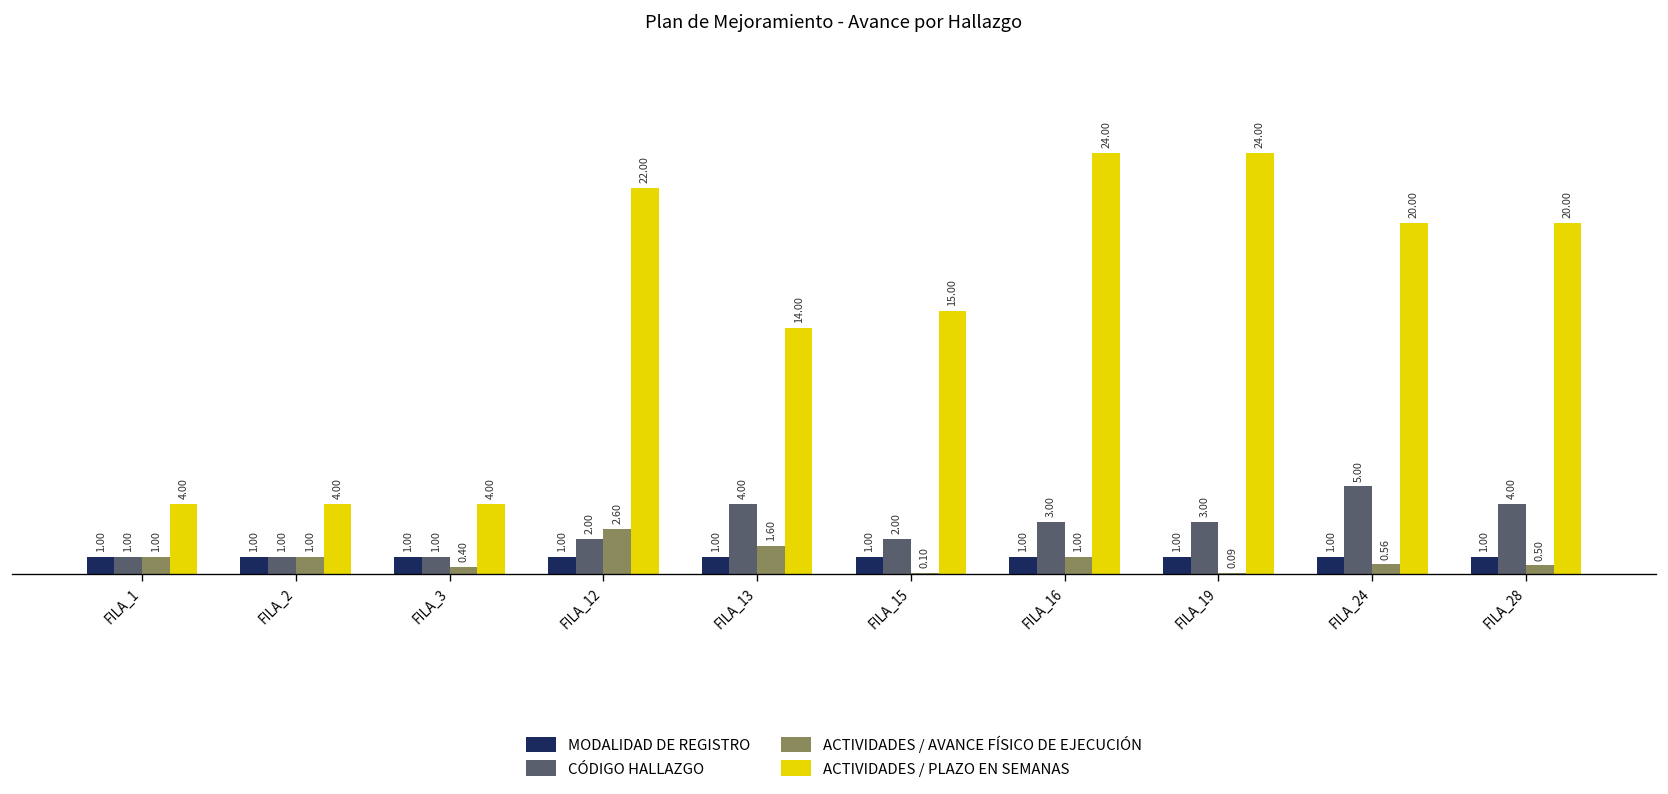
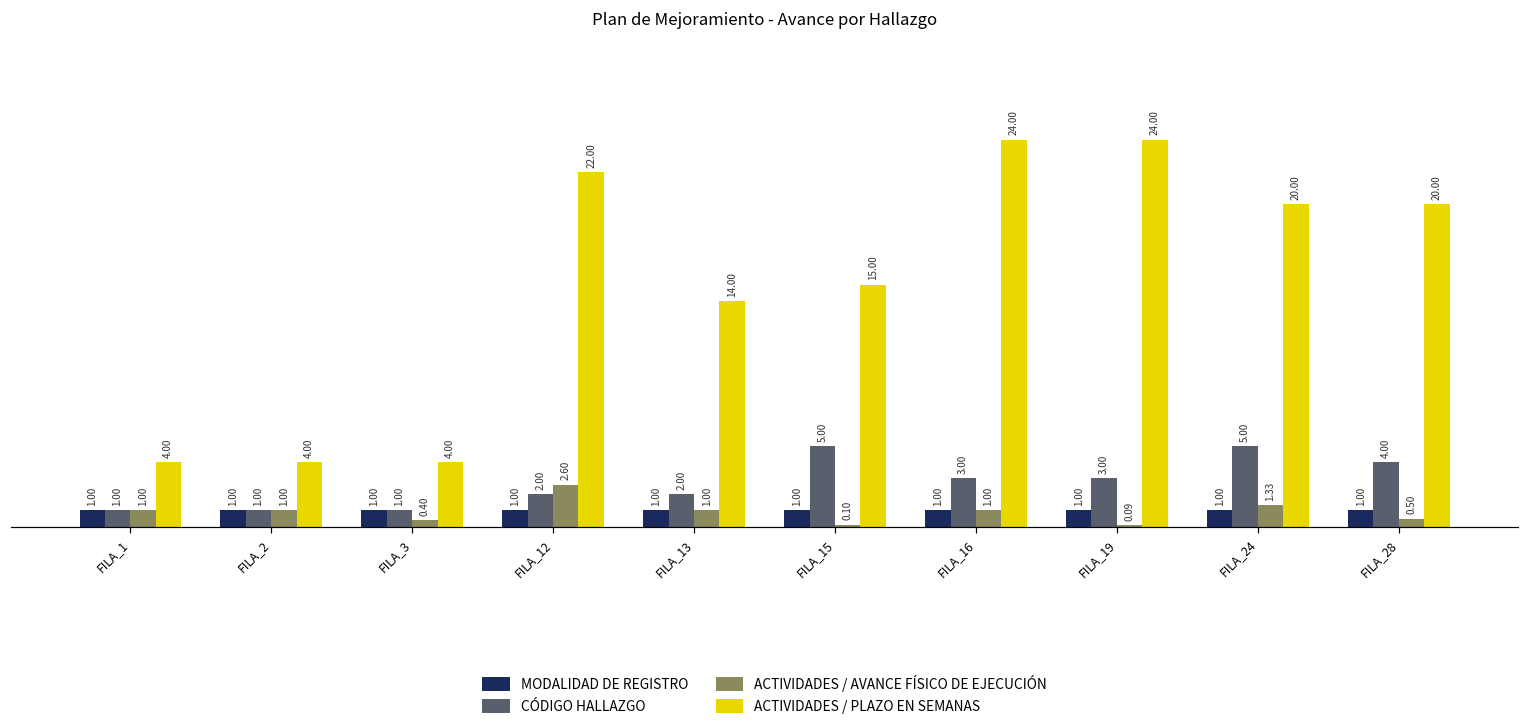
CÓDIGO HALLAZGO, FILA_13: 4.00 -> 2.00
ACTIVIDADES / AVANCE FÍSICO DE EJECUCIÓN, FILA_13: 1.60 -> 1.00
CÓDIGO HALLAZGO, FILA_15: 2.00 -> 5.00
ACTIVIDADES / AVANCE FÍSICO DE EJECUCIÓN, FILA_24: 0.56 -> 1.33
